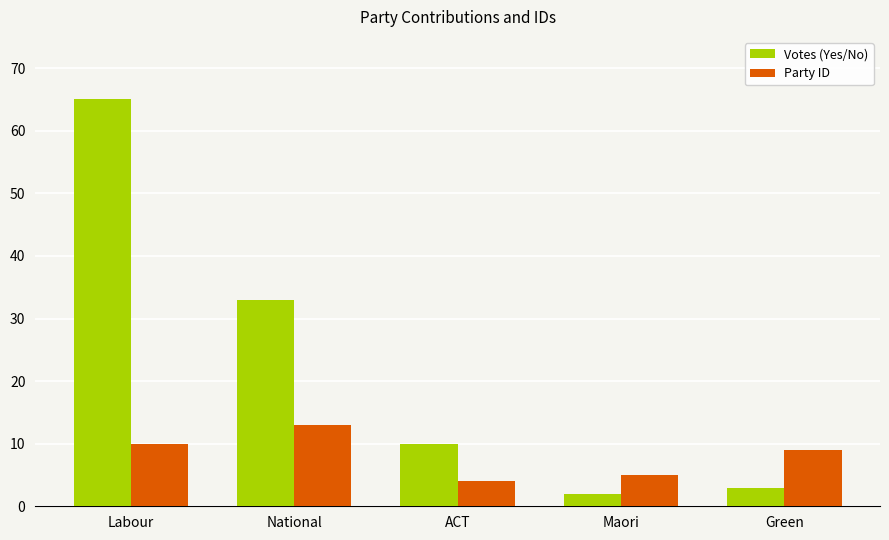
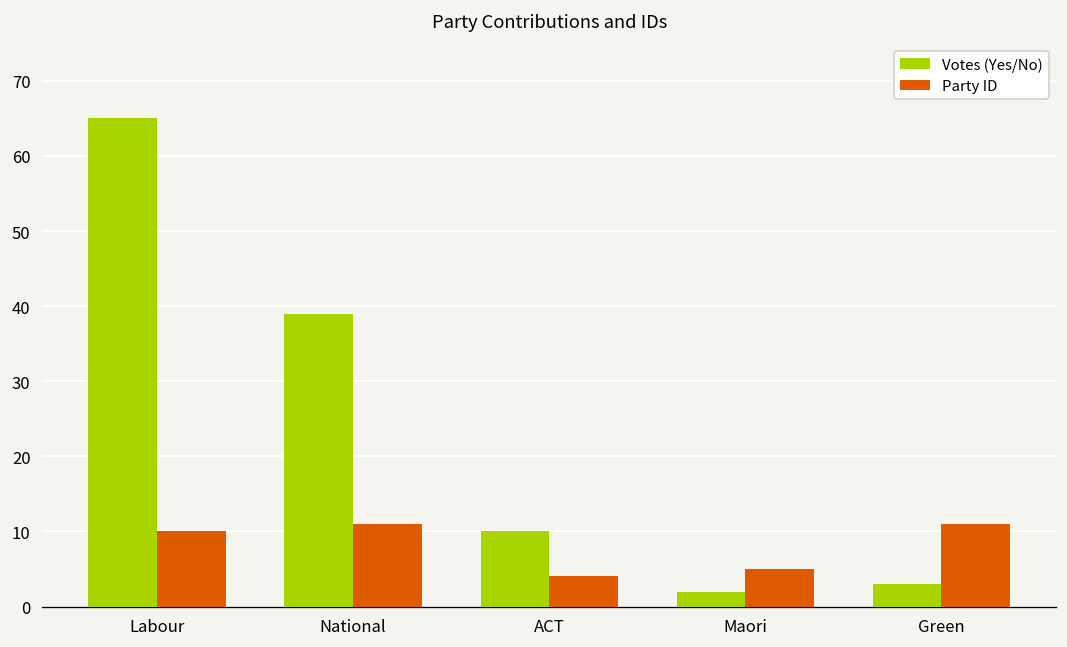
Votes (Yes/No), National: 33 -> 39
Party ID, National: 13 -> 11
Party ID, Green: 9 -> 11
